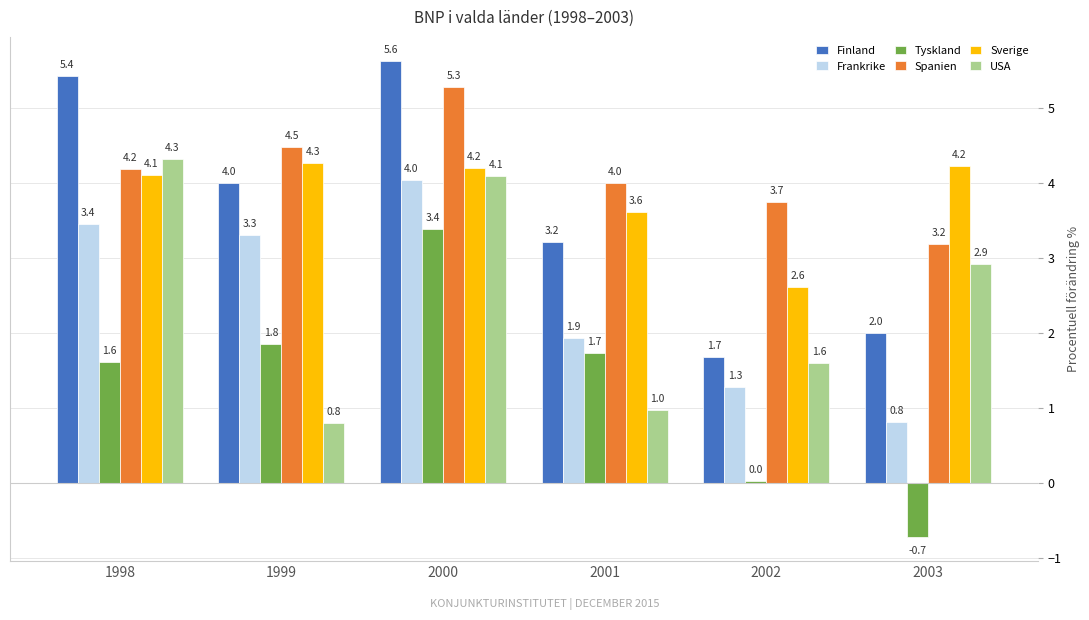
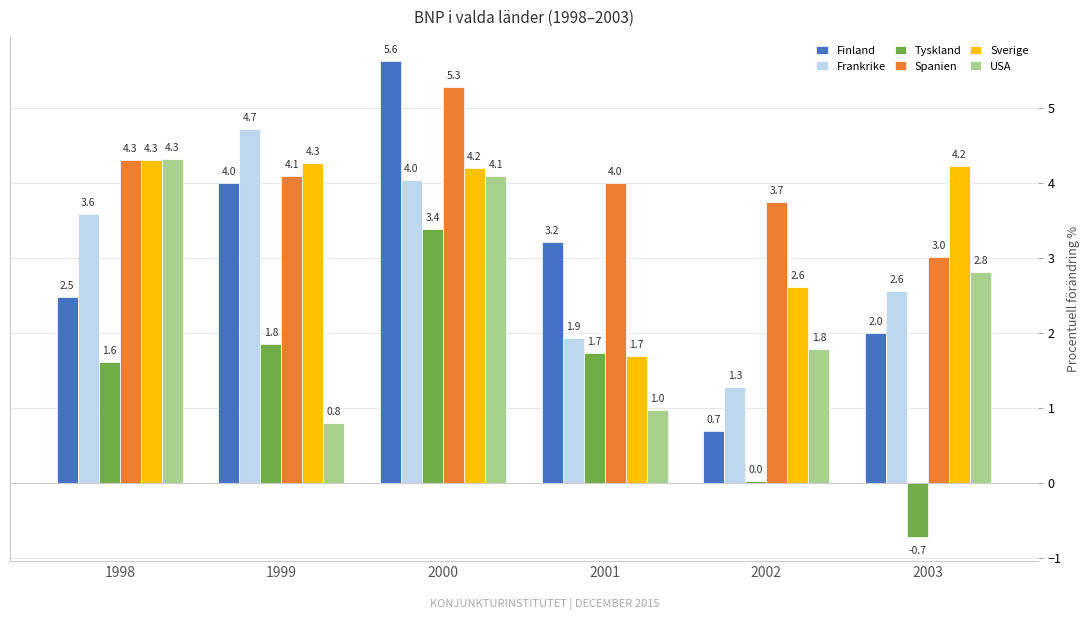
Finland, 1998: 5.4 -> 2.5
Frankrike, 1998: 3.4 -> 3.6
Spanien, 1998: 4.2 -> 4.3
Sverige, 1998: 4.1 -> 4.3
Frankrike, 1999: 3.3 -> 4.7
Spanien, 1999: 4.5 -> 4.1
Sverige, 2001: 3.6 -> 1.7
Finland, 2002: 1.7 -> 0.7
USA, 2002: 1.6 -> 1.8
Frankrike, 2003: 0.8 -> 2.6
Spanien, 2003: 3.2 -> 3.0
USA, 2003: 2.9 -> 2.8
